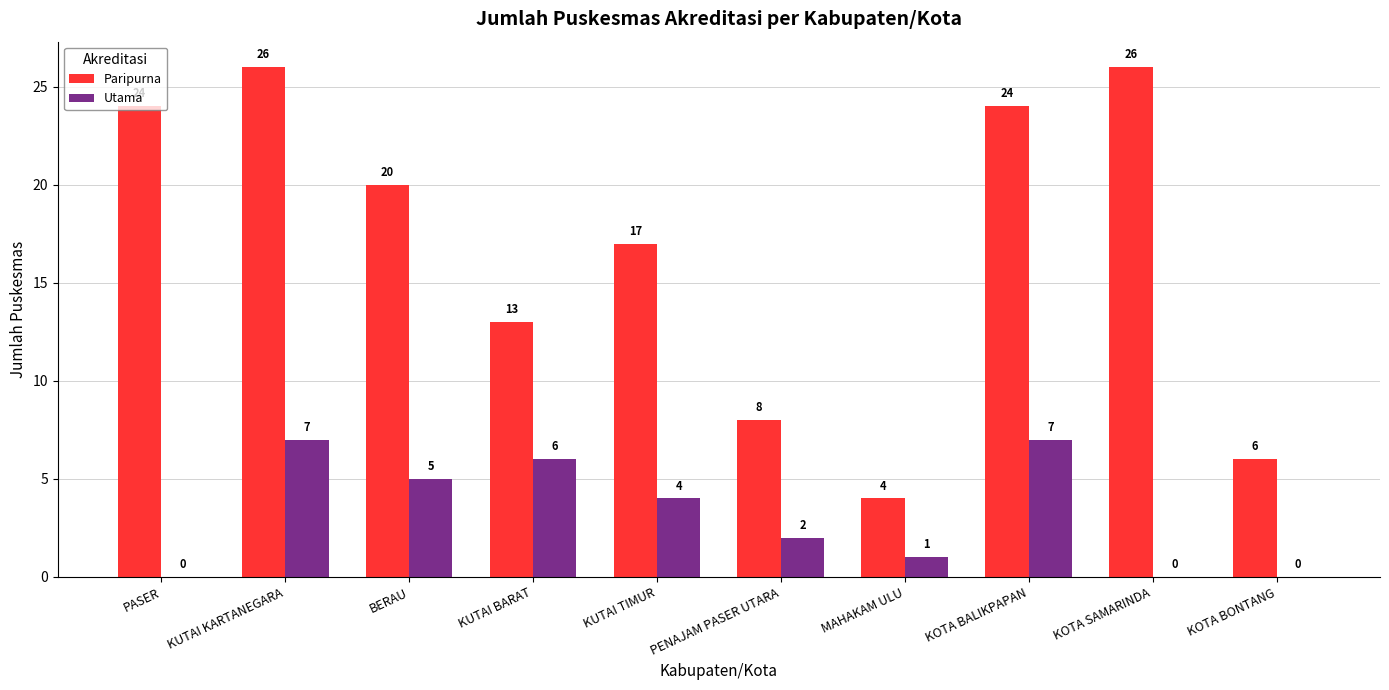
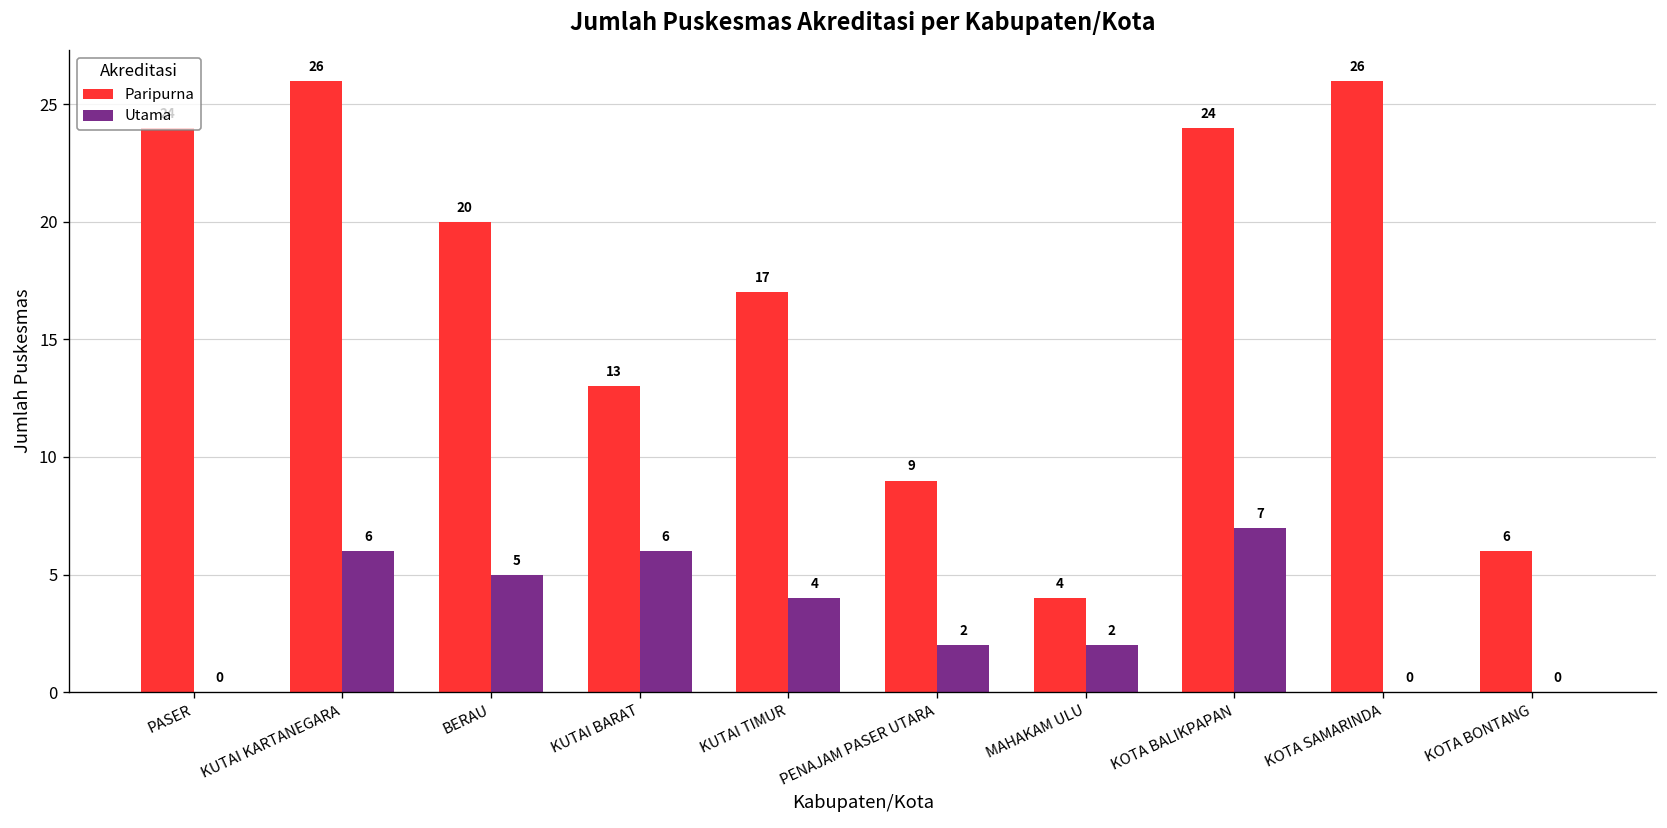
Utama, KUTAI KARTANEGARA: 7 -> 6
Paripurna, PENAJAM PASER UTARA: 8 -> 9
Utama, MAHAKAM ULU: 1 -> 2
